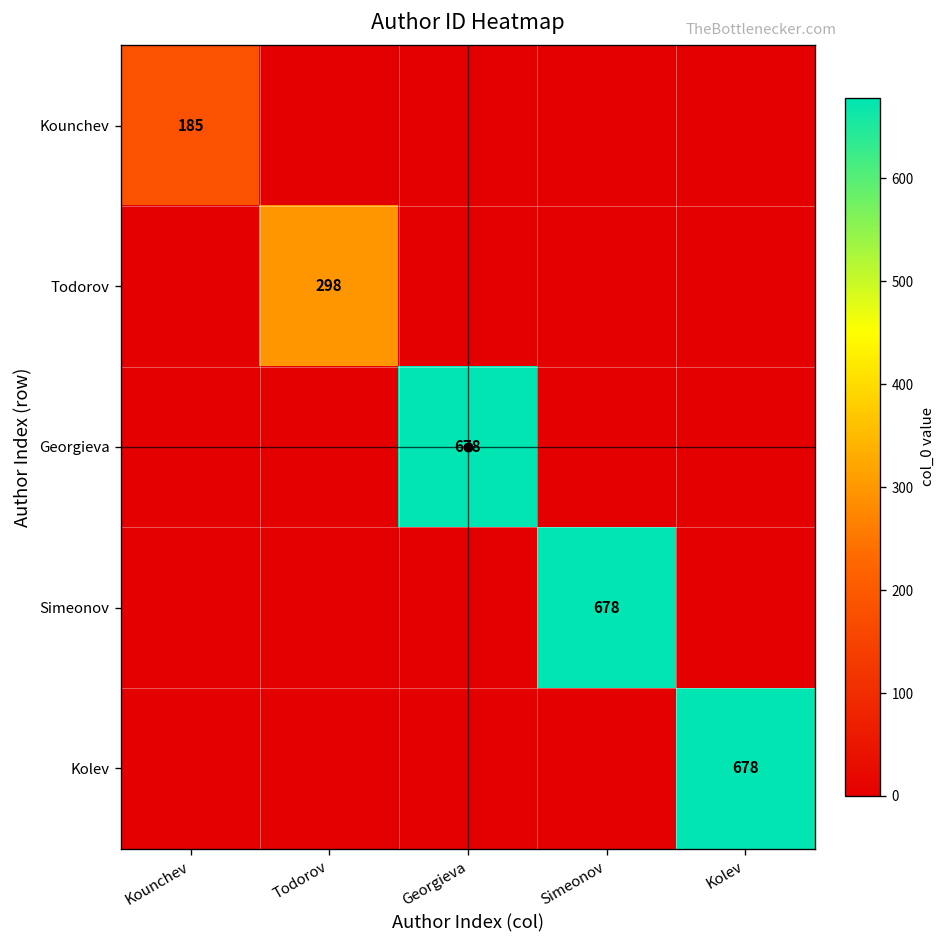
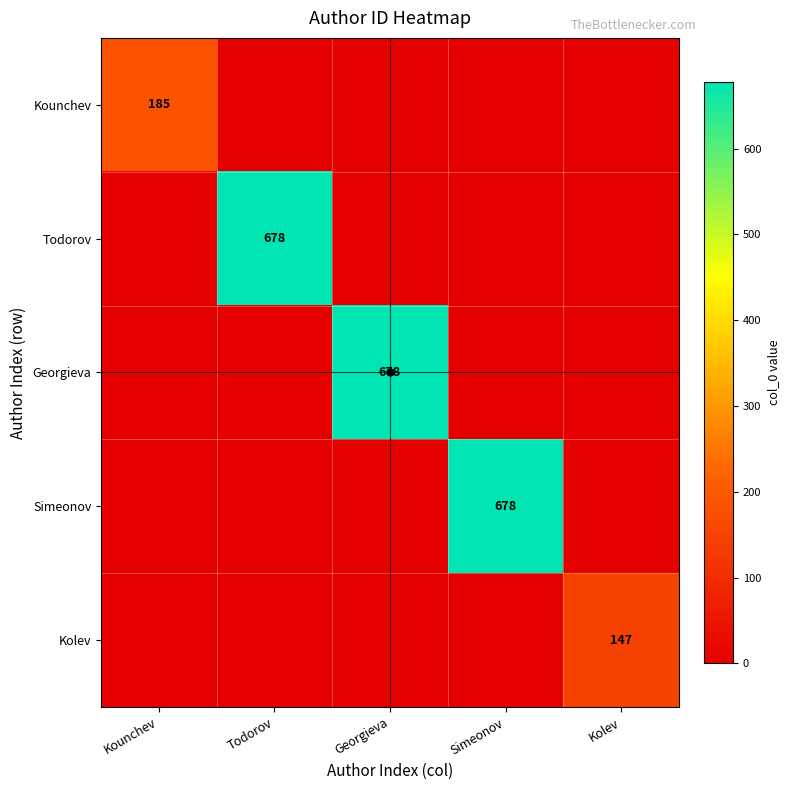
Todorov, Todorov: 298 -> 678
Kolev, Kolev: 678 -> 147
